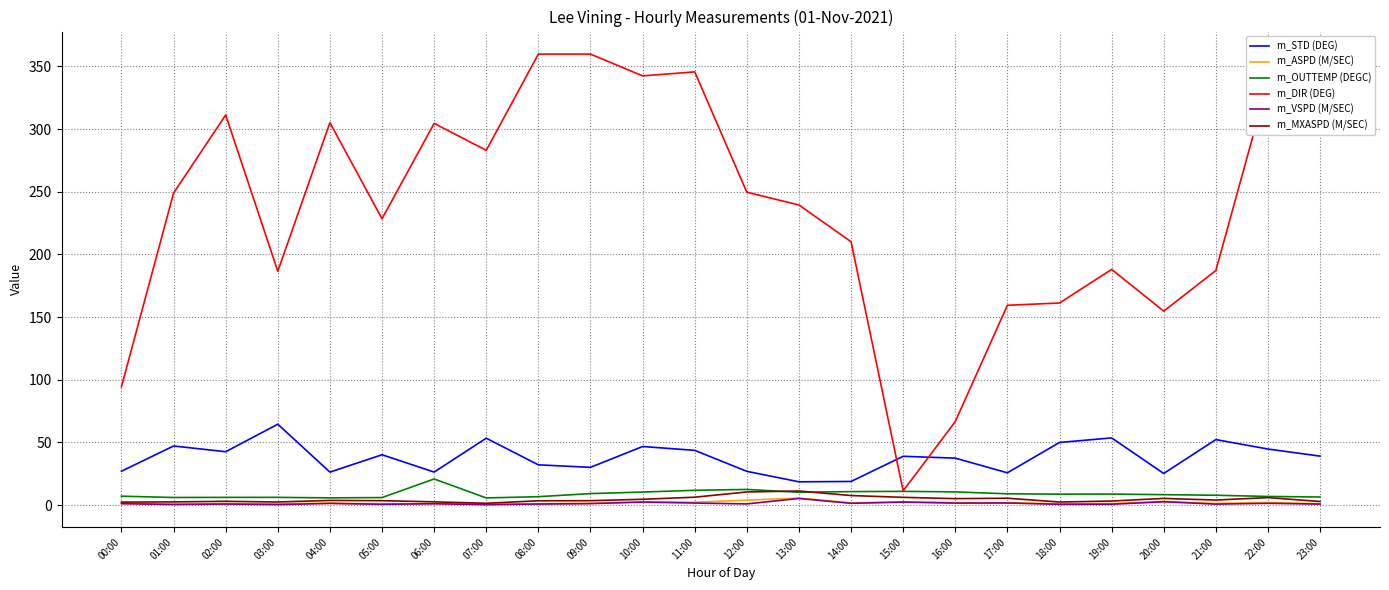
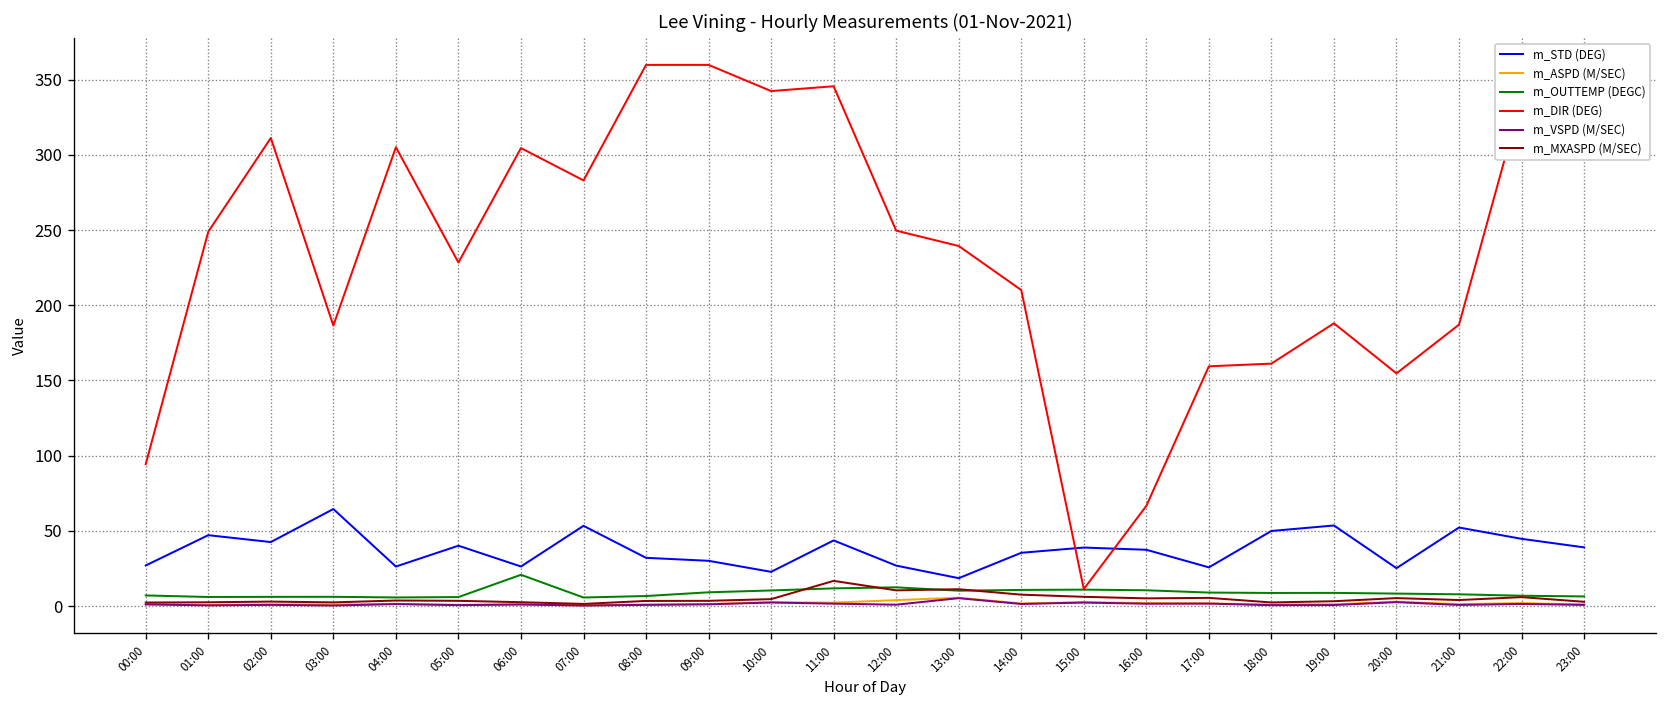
m_STD (DEG), 10:00: 47 -> 23
m_MXASPD (M/SEC), 11:00: 6 -> 17
m_STD (DEG), 14:00: 19 -> 35
